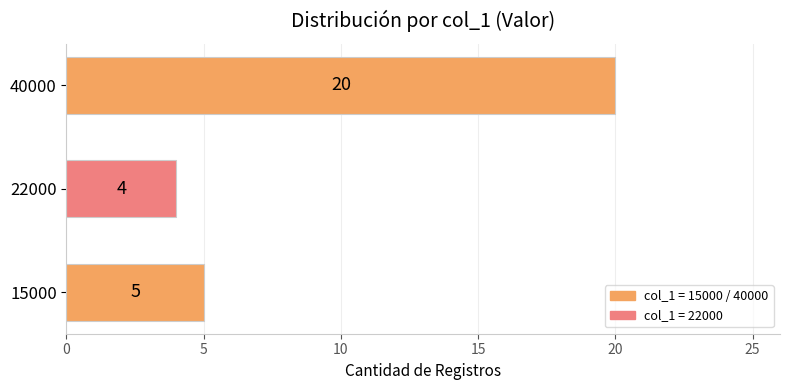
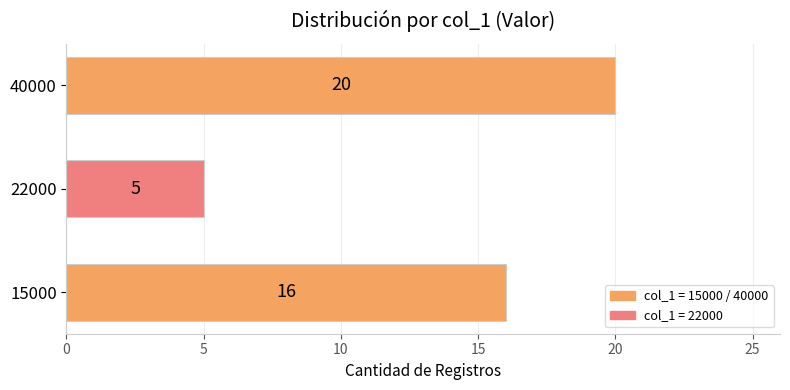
22000: 4 -> 5
15000: 5 -> 16
